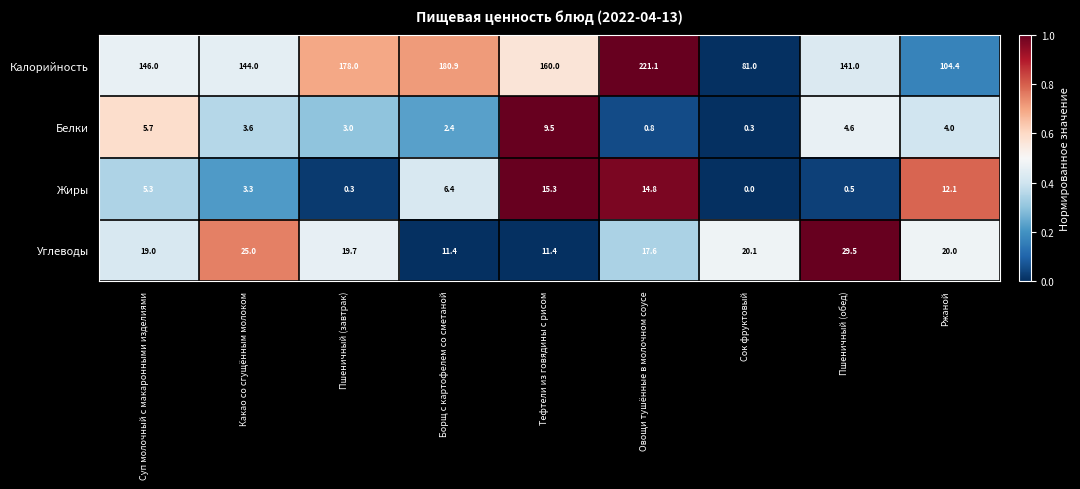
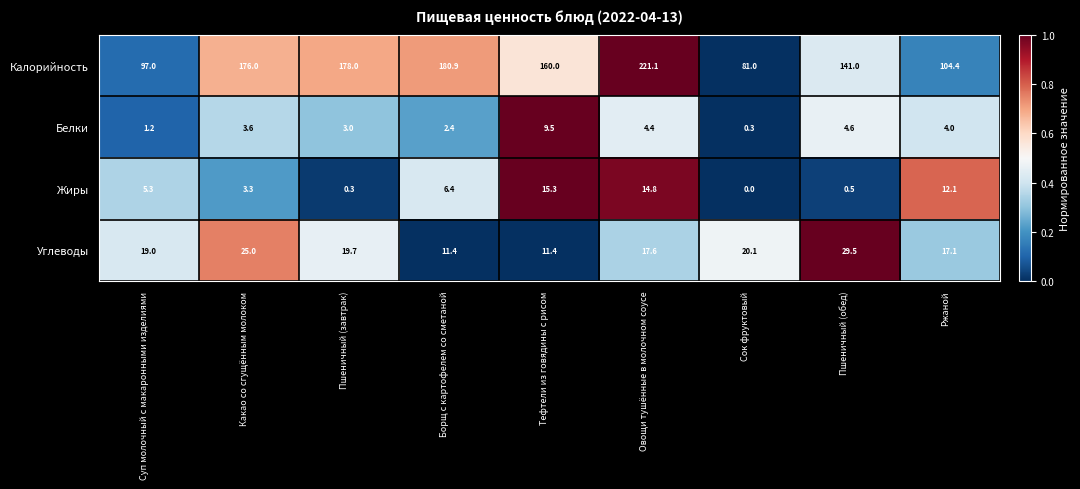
Калорийность, Суп молочный с макаронными изделиями: 146.0 -> 97.0
Калорийность, Какао со сгущённым молоком: 144.0 -> 176.0
Белки, Суп молочный с макаронными изделиями: 5.7 -> 1.2
Белки, Овощи тушённые в молочном соусе: 0.8 -> 4.4
Углеводы, Ржаной: 20.0 -> 17.1
